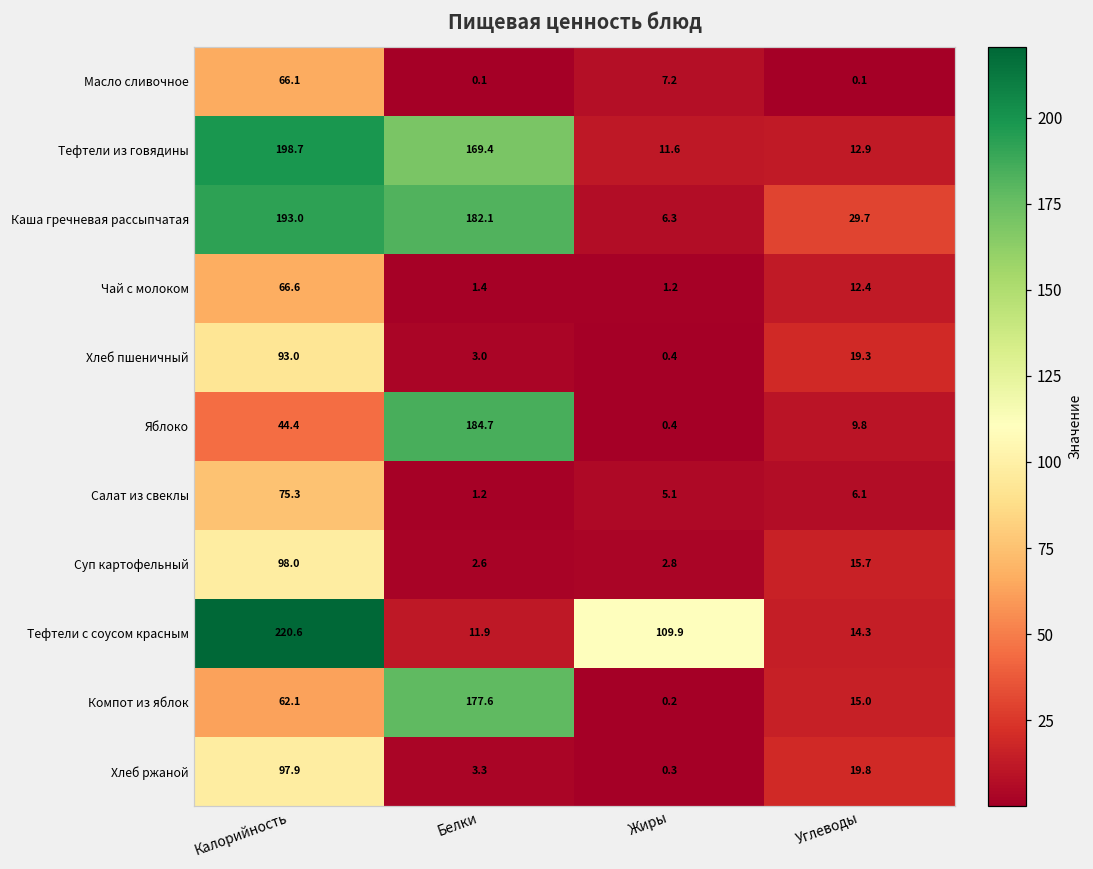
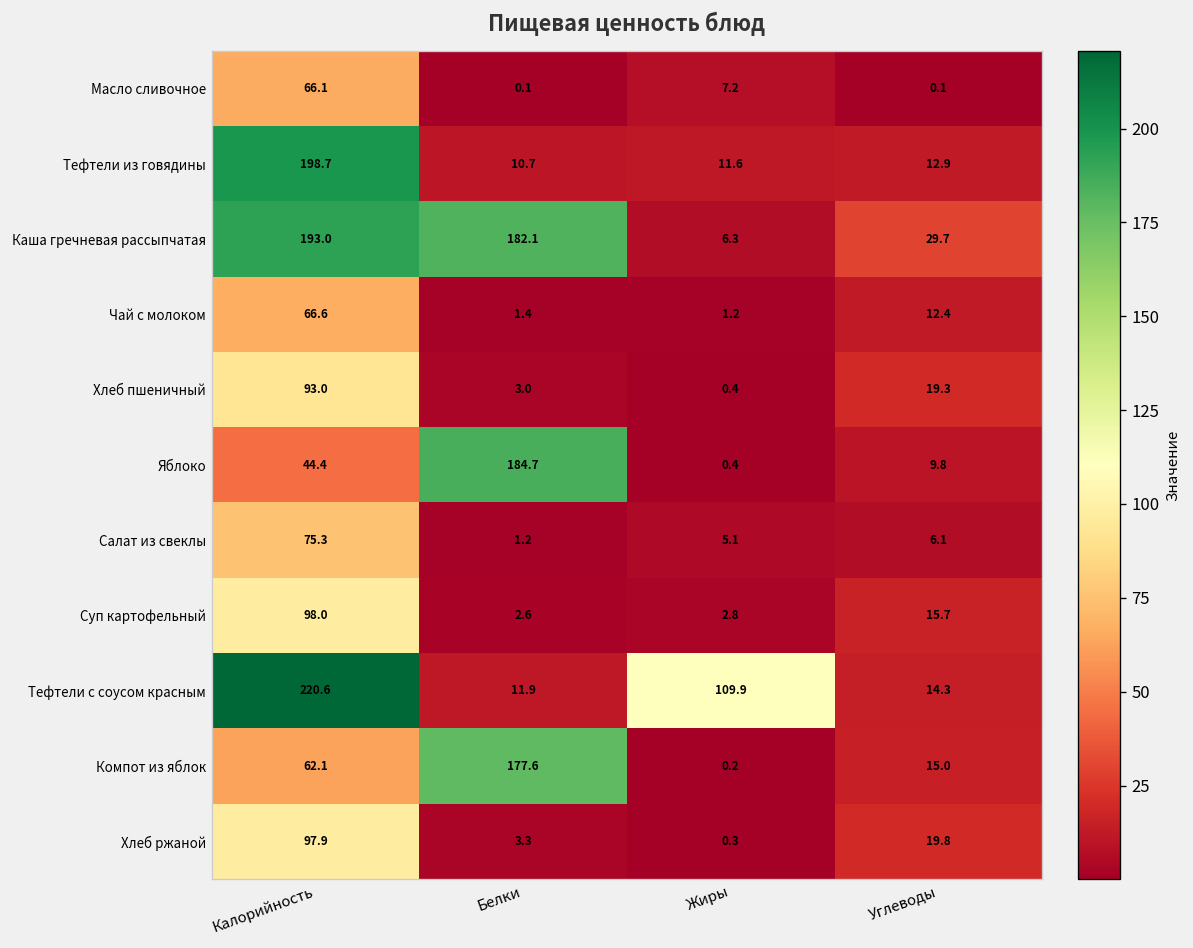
Тефтели из говядины, Белки: 169.4 -> 10.7
